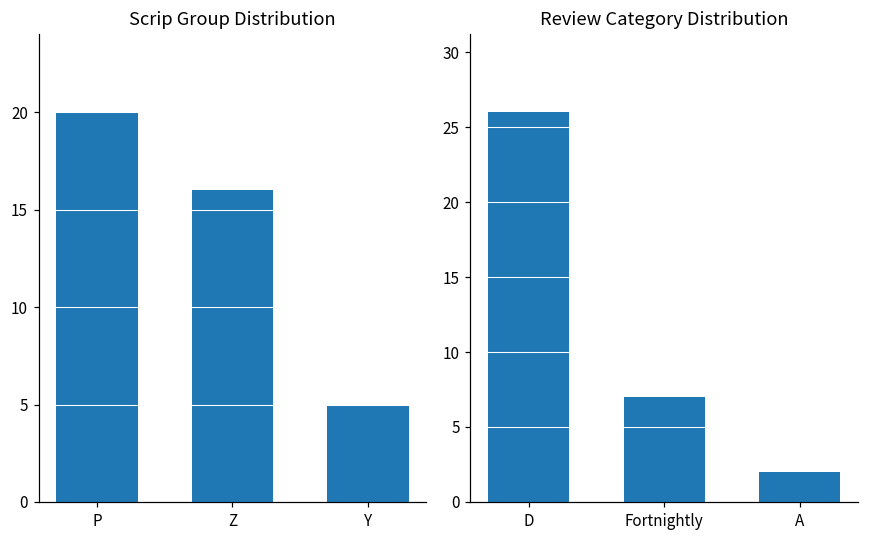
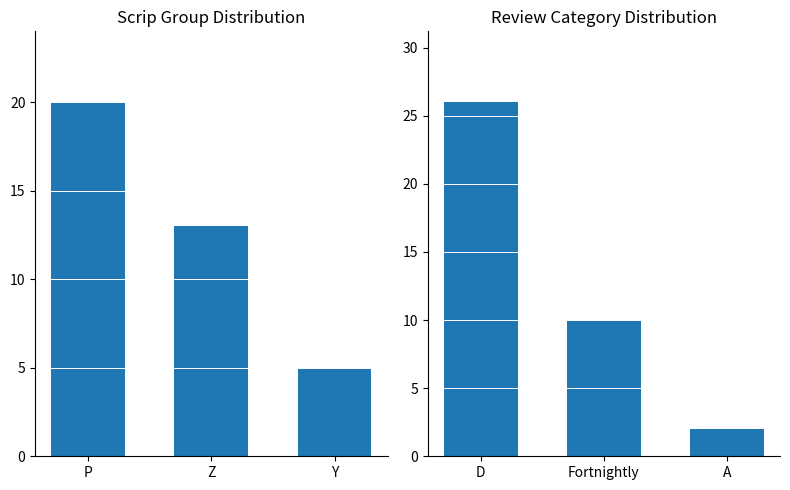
Scrip Group Distribution, Z: 16 -> 13
Review Category Distribution, Fortnightly: 7 -> 10
